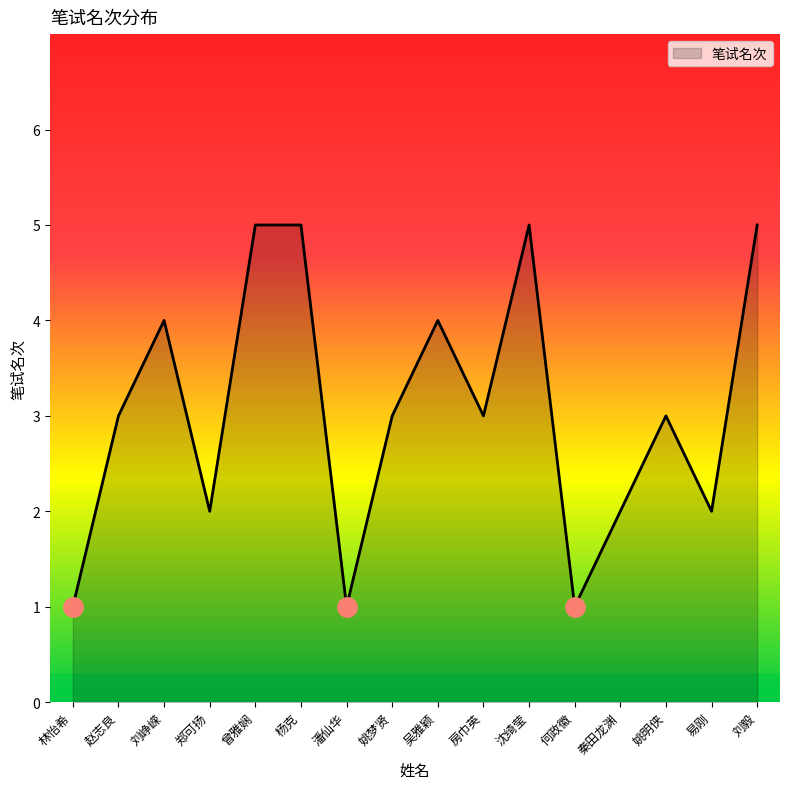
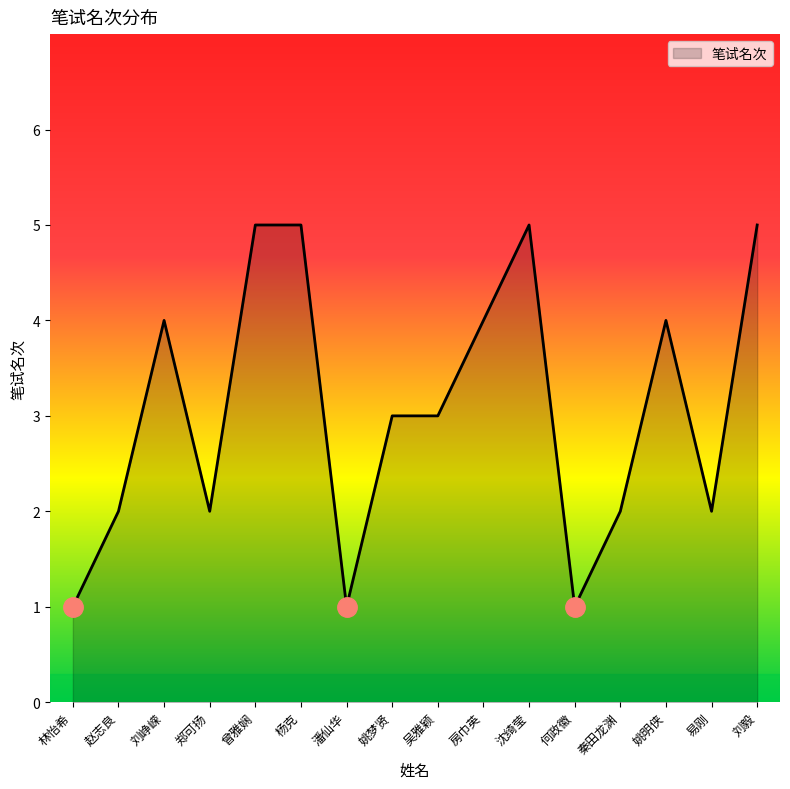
笔试名次, 赵志良: 3 -> 2
笔试名次, 吴雅颖: 4 -> 3
笔试名次, 房巾英: 3 -> 4
笔试名次, 姚明侠: 3 -> 4
